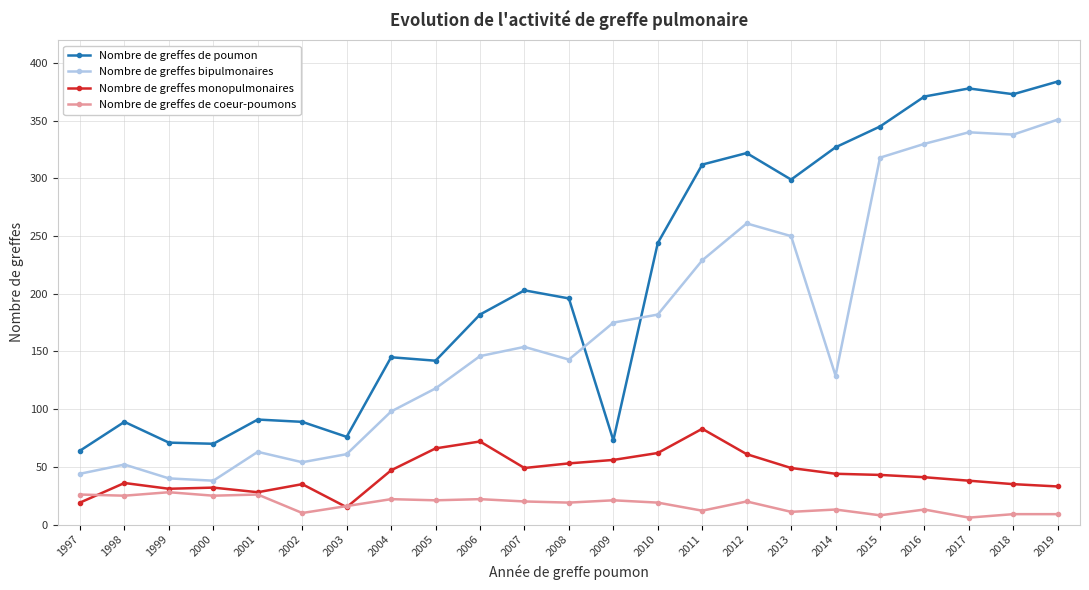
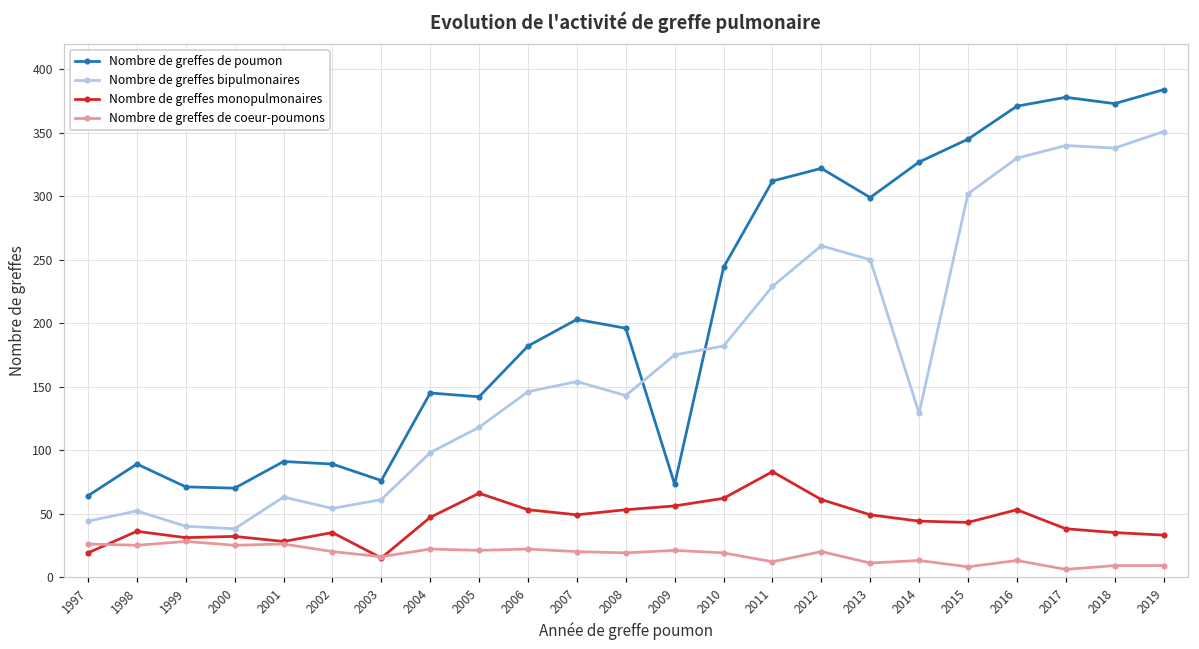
Nombre de greffes de coeur-poumons, 2002: 10 -> 20
Nombre de greffes monopulmonaires, 2006: 72 -> 53
Nombre de greffes bipulmonaires, 2015: 318 -> 302
Nombre de greffes monopulmonaires, 2016: 41 -> 53
